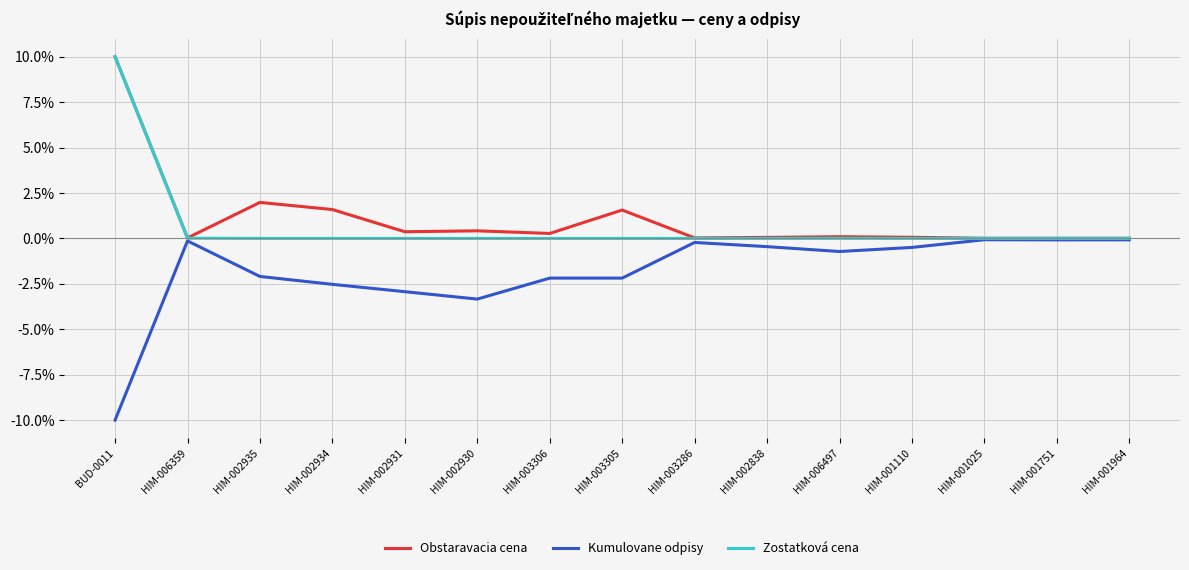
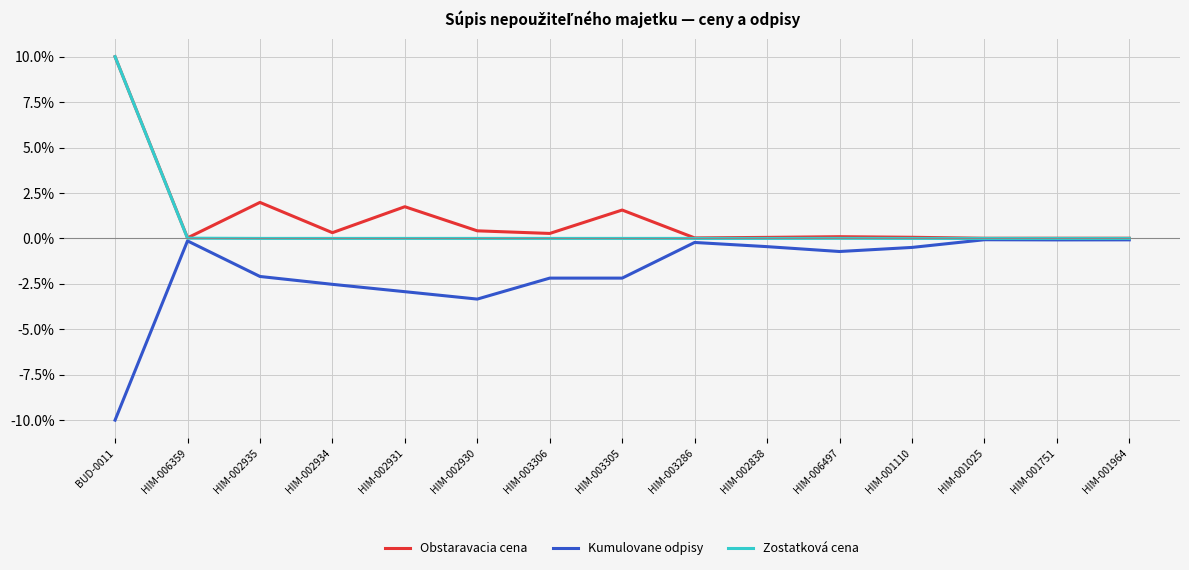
Obstaravacia cena, HIM-002934: 1.6% -> 0.3%
Obstaravacia cena, HIM-002931: 0.4% -> 1.7%
